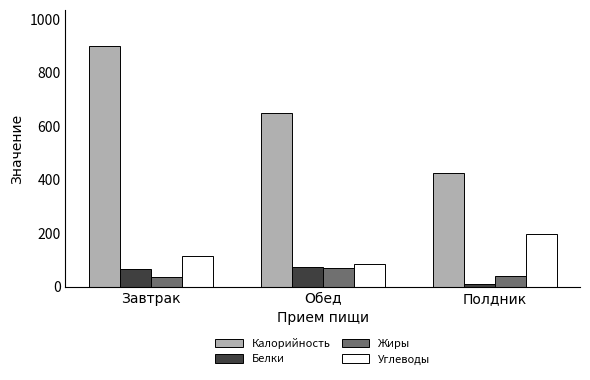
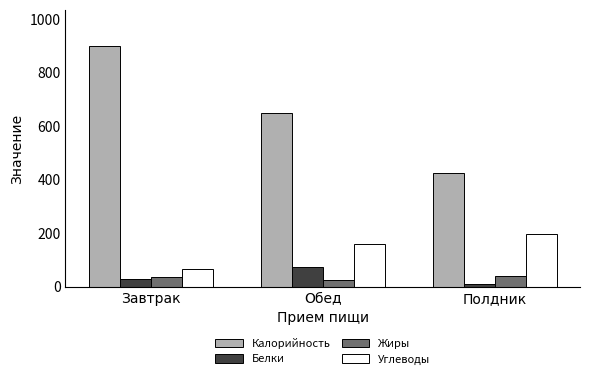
Белки, Завтрак: 70 -> 30
Углеводы, Завтрак: 110 -> 70
Жиры, Обед: 70 -> 20
Углеводы, Обед: 90 -> 160
